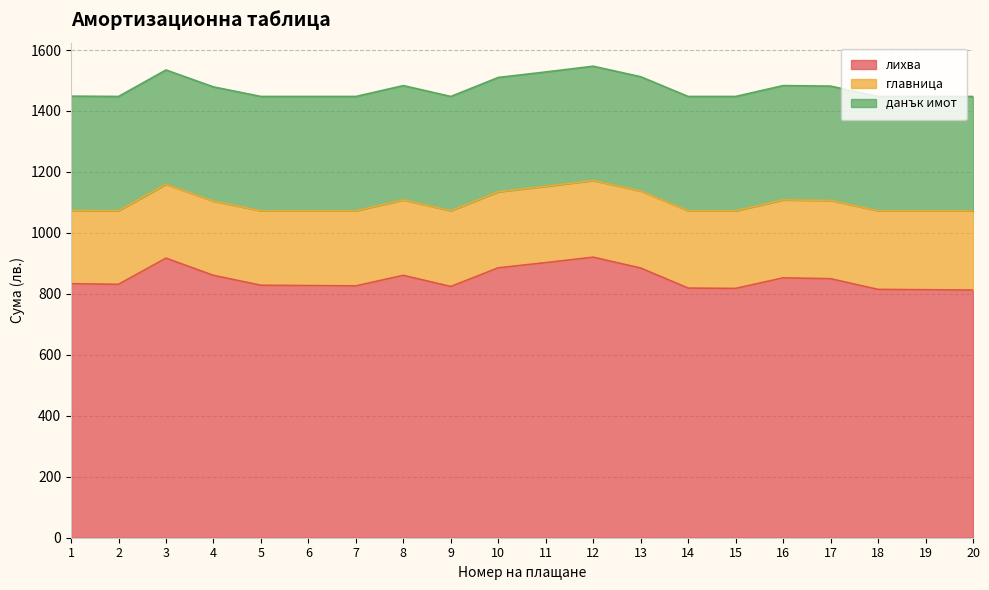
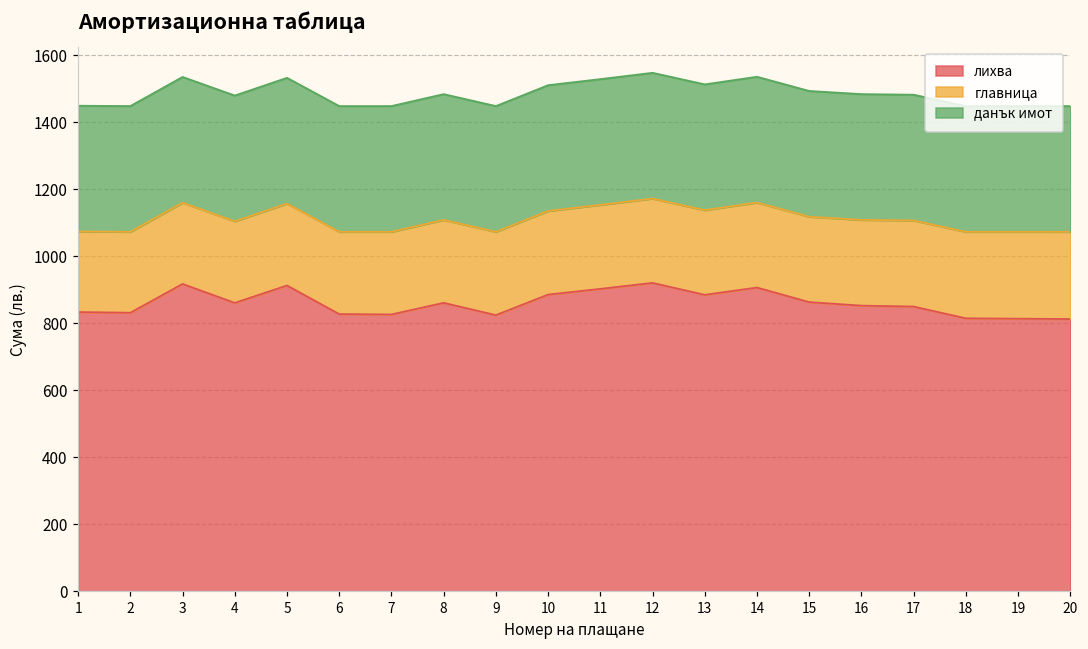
лихва, 5: 830 -> 910
лихва, 14: 820 -> 910
лихва, 15: 820 -> 860
